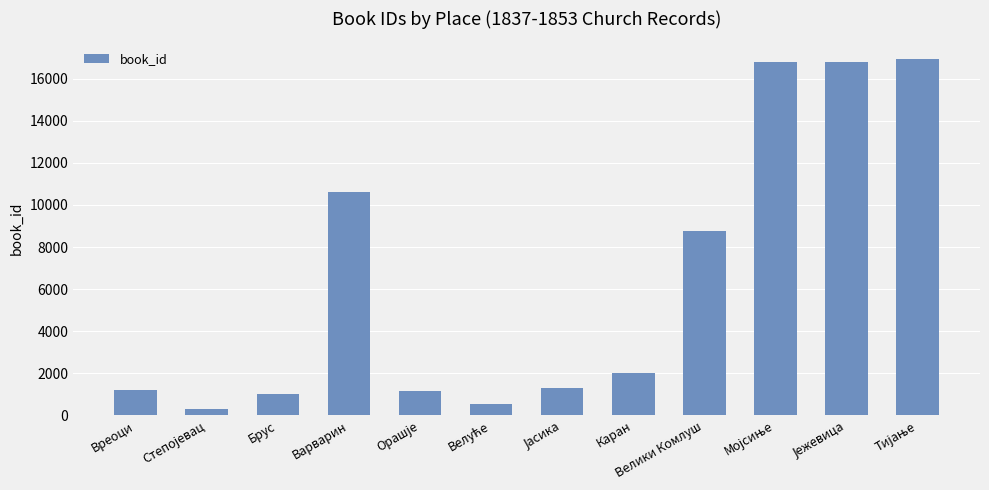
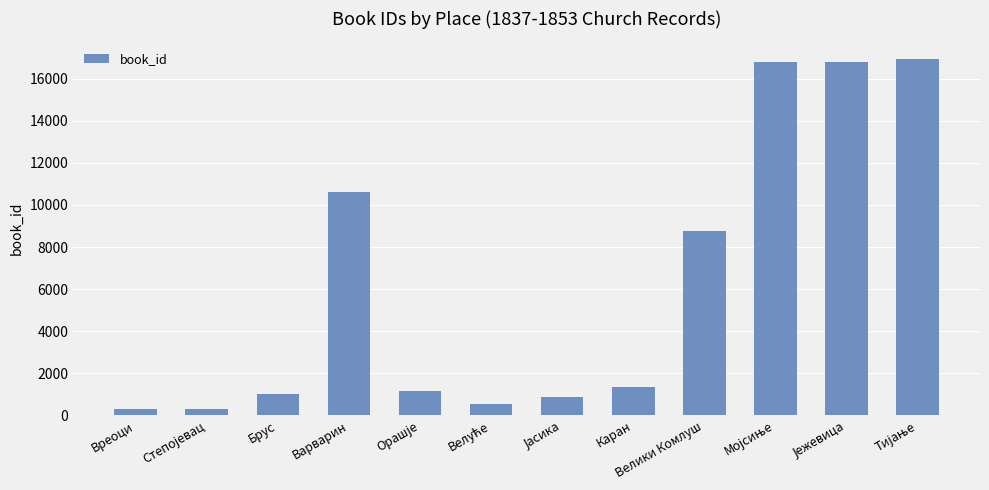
Вреоци: 1200 -> 300
Јасика: 1300 -> 900
Каран: 2000 -> 1400
